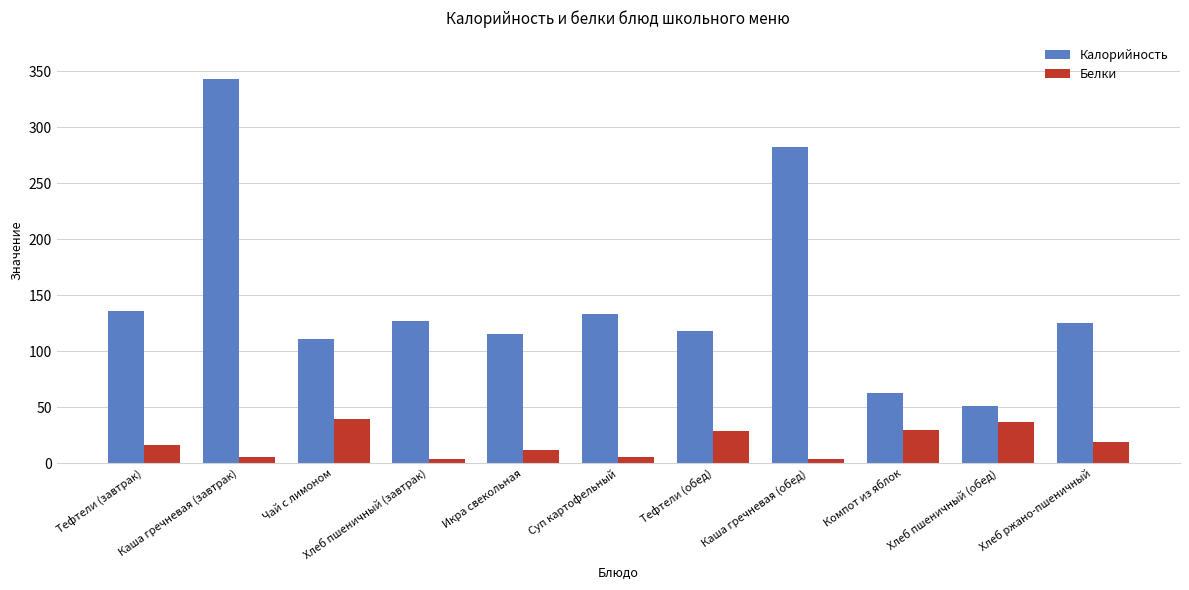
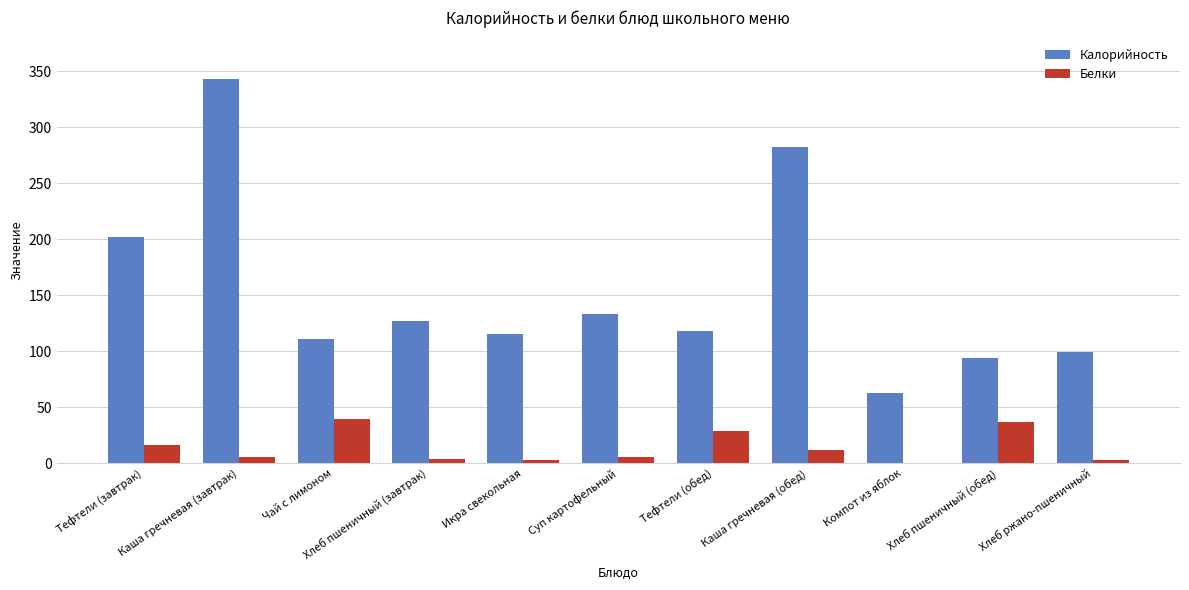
Калорийность, Тефтели (завтрак): 136 -> 202
Белки, Икра свекольная: 12 -> 3
Белки, Каша гречневая (обед): 4 -> 12
Белки, Компот из яблок: 30 -> 0
Калорийность, Хлеб пшеничный (обед): 51 -> 94
Калорийность, Хлеб ржано-пшеничный: 125 -> 99
Белки, Хлеб ржано-пшеничный: 19 -> 3
